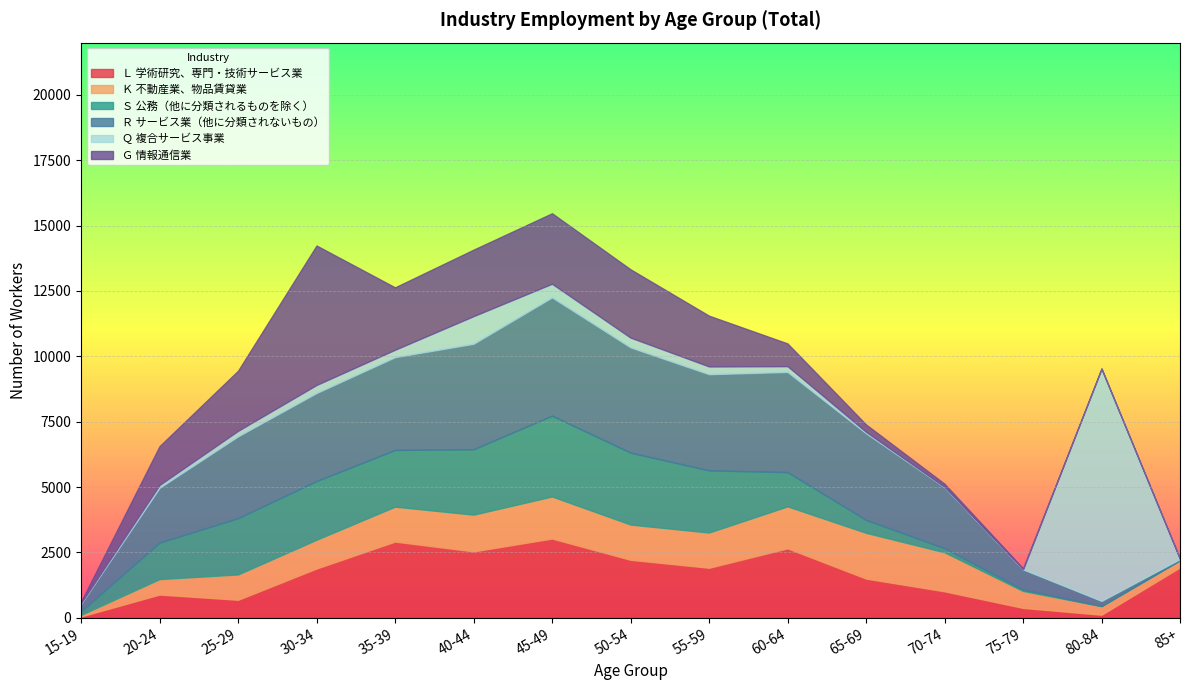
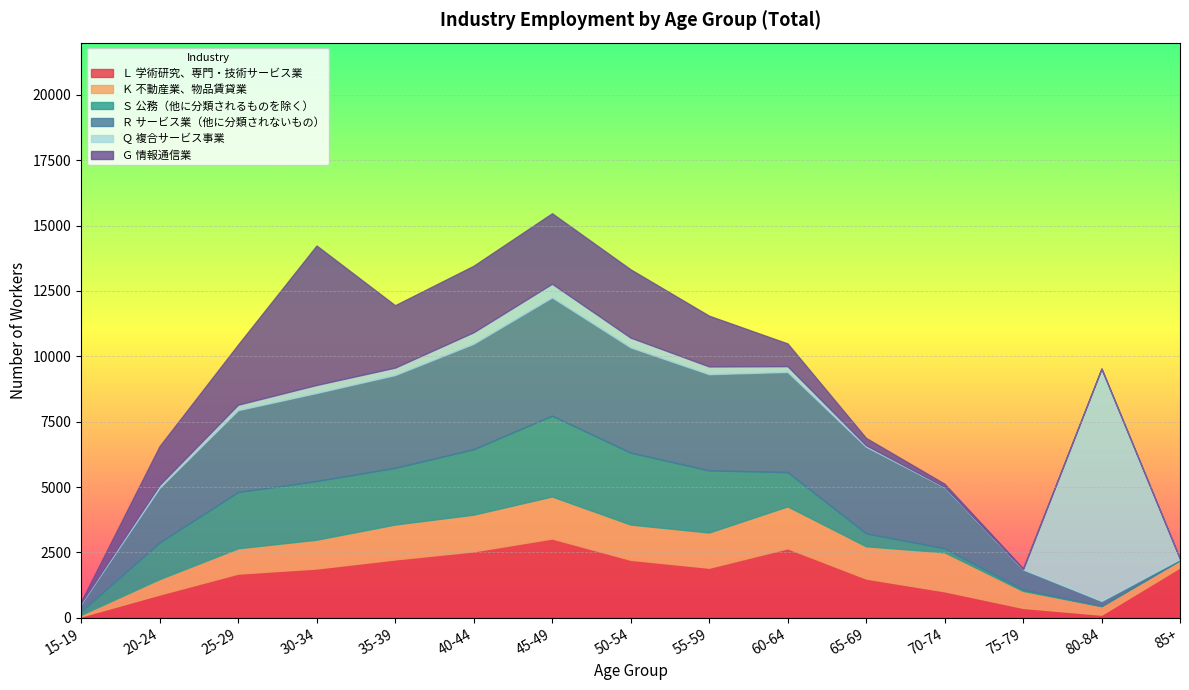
Ｌ 学術研究、専門・技術サービス業, 25-29: 700 -> 1700
Ｌ 学術研究、専門・技術サービス業, 35-39: 2900 -> 2200
Ｑ 複合サービス事業, 40-44: 1100 -> 400
Ｋ 不動産業、物品賃貸業, 65-69: 1800 -> 1200
